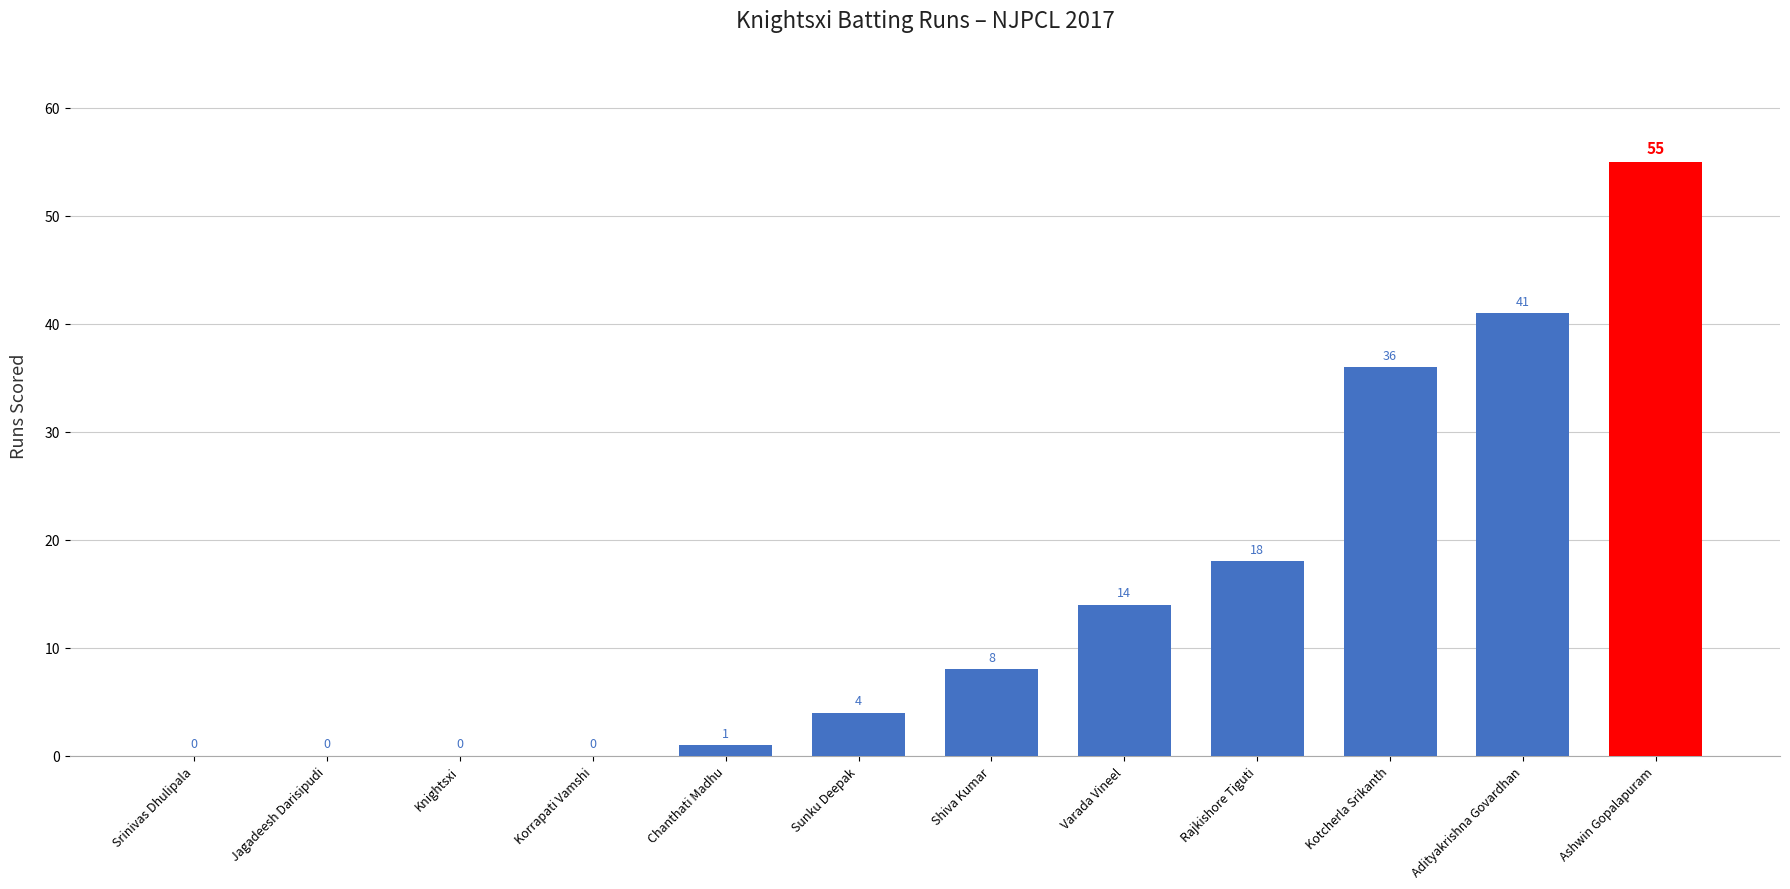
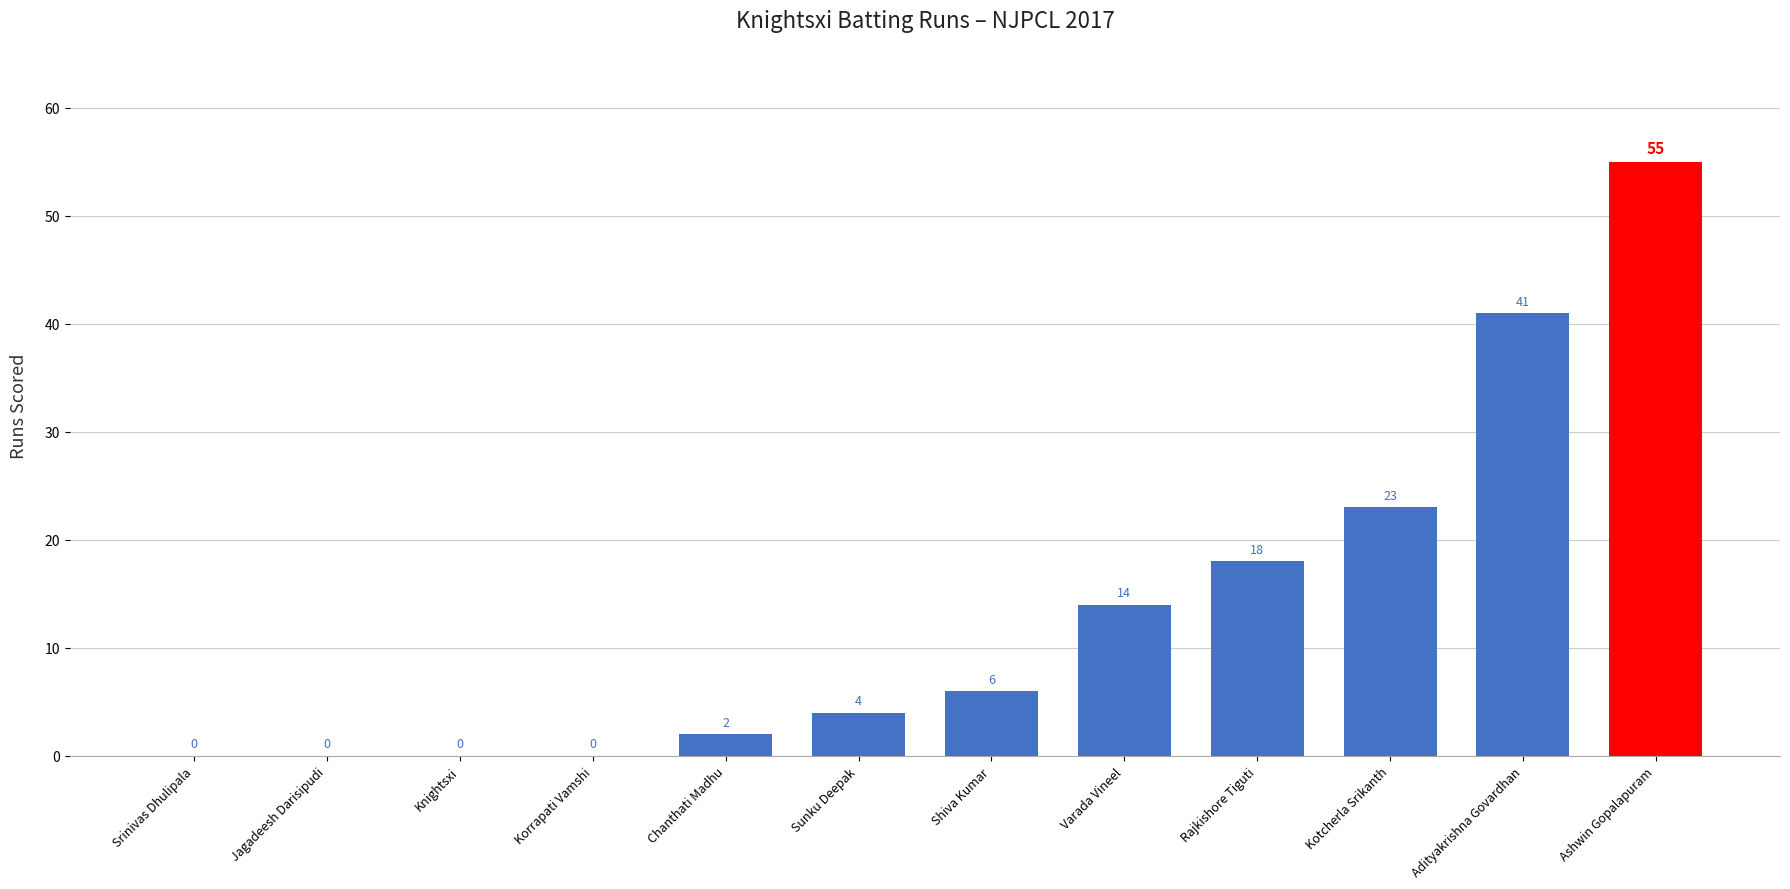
Chanthati Madhu: 1 -> 2
Shiva Kumar: 8 -> 6
Kotcherla Srikanth: 36 -> 23
